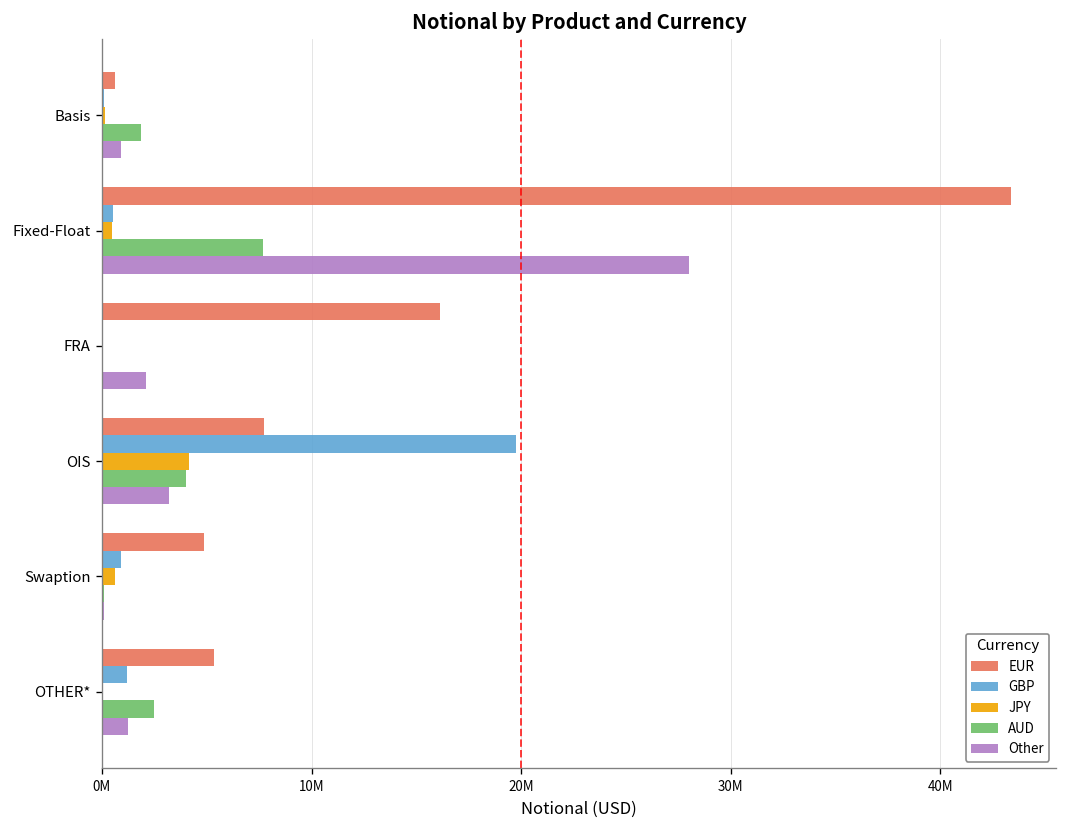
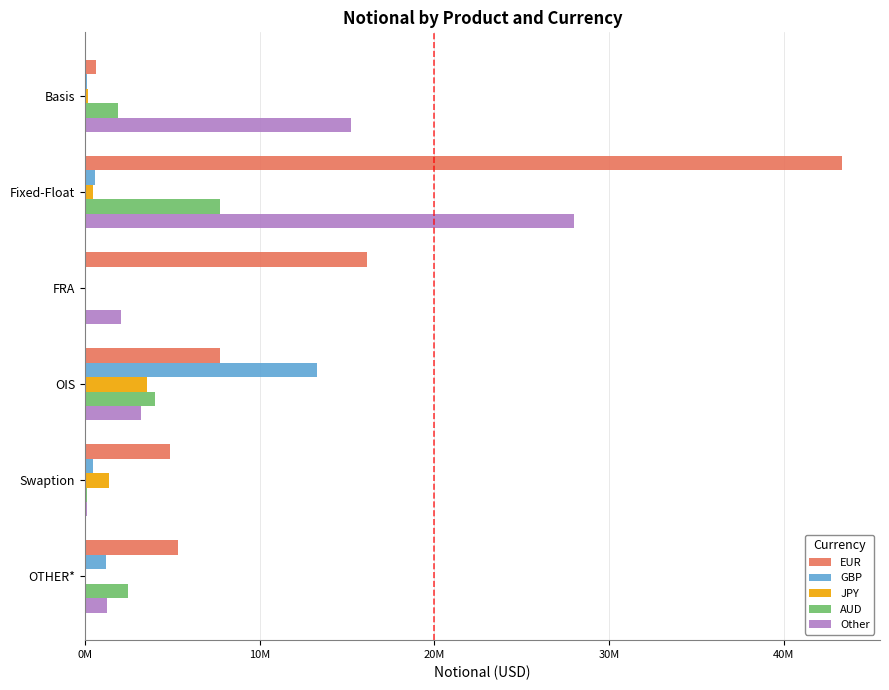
Other, Basis: 900000 -> 15200000
GBP, OIS: 19700000 -> 13300000
JPY, OIS: 4100000 -> 3500000
GBP, Swaption: 900000 -> 400000
JPY, Swaption: 600000 -> 1400000
